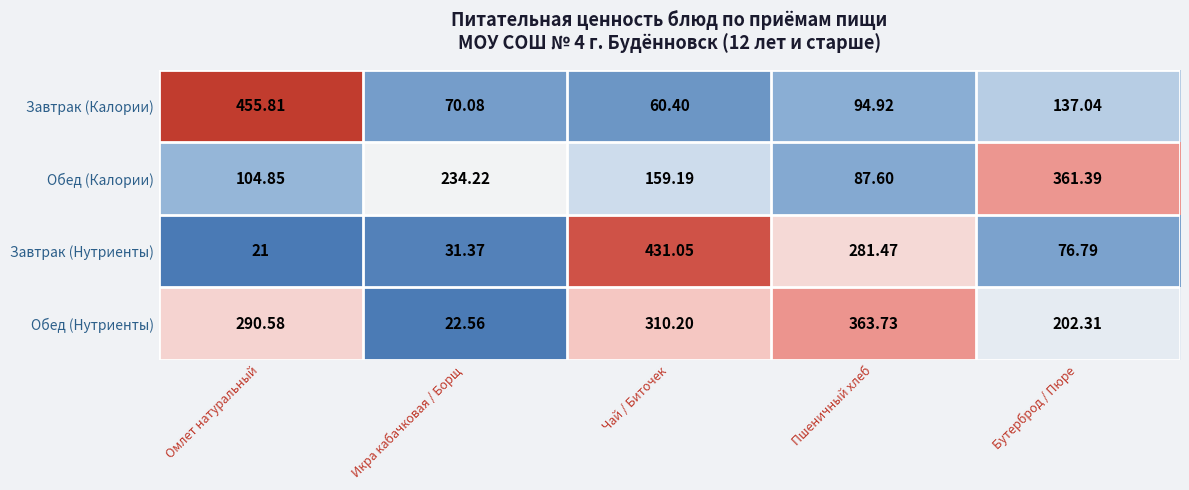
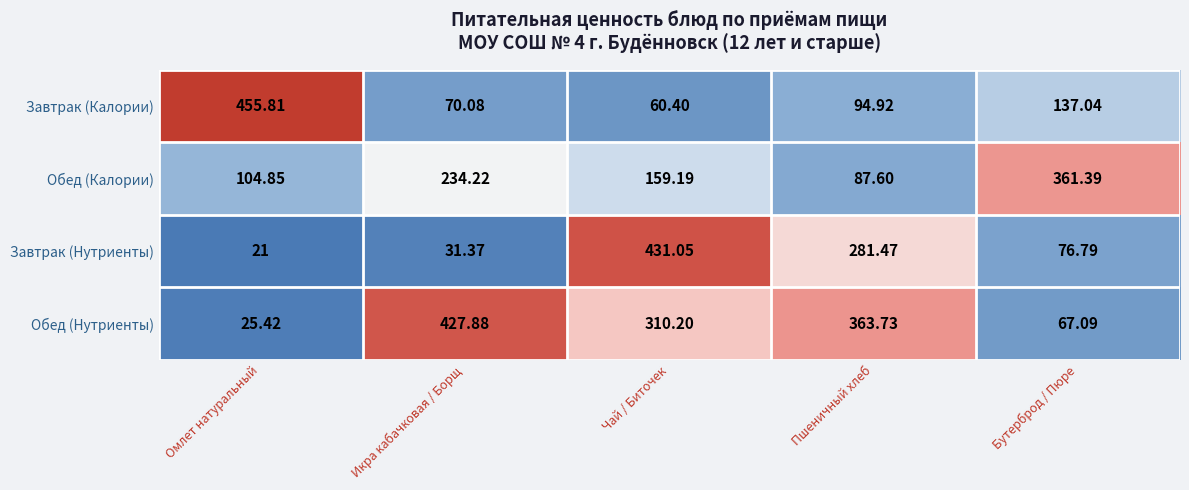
Обед (Нутриенты), Омлет натуральный: 290.58 -> 25.42
Обед (Нутриенты), Икра кабачковая / Борщ: 22.56 -> 427.88
Обед (Нутриенты), Бутерброд / Пюре: 202.31 -> 67.09
